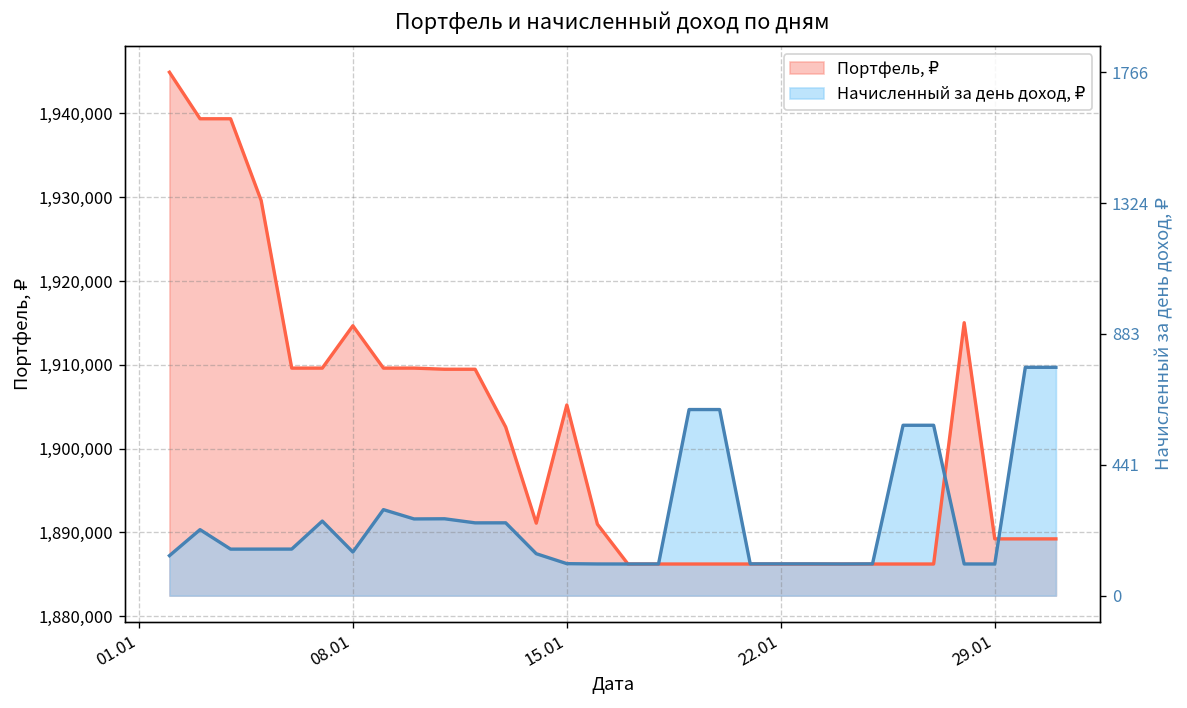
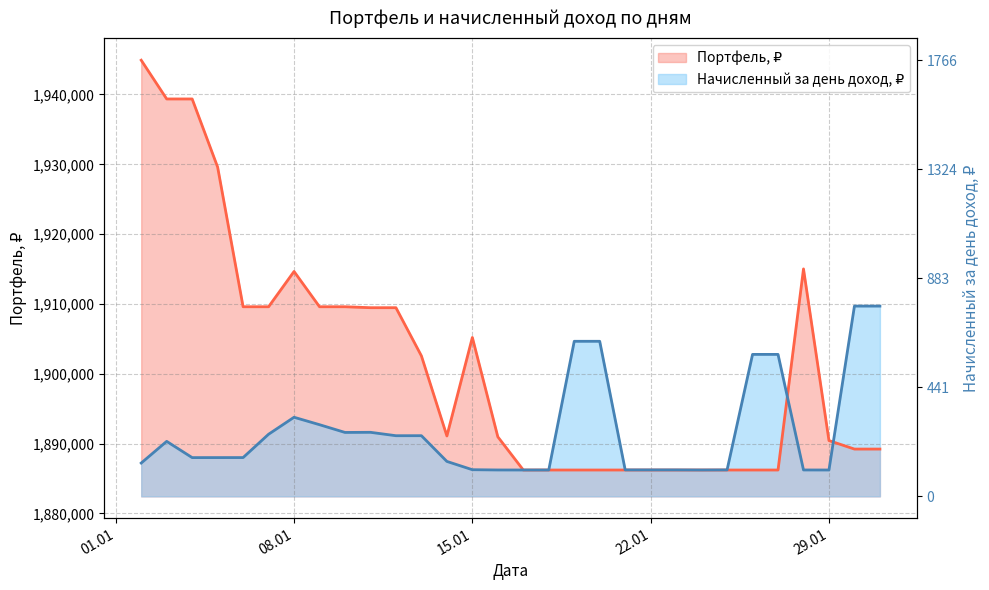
Начисленный за день доход, ₽, 08.01: 1,888,000 -> 1,894,000
Портфель, ₽, 29.01: 1,889,000 -> 1,890,000
